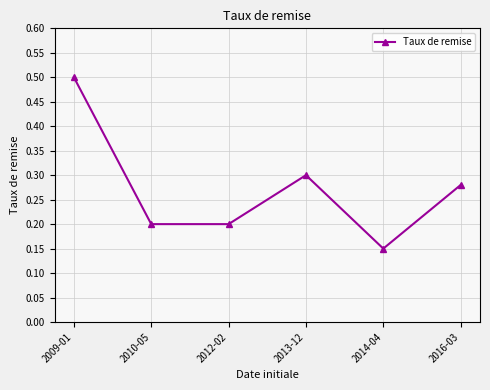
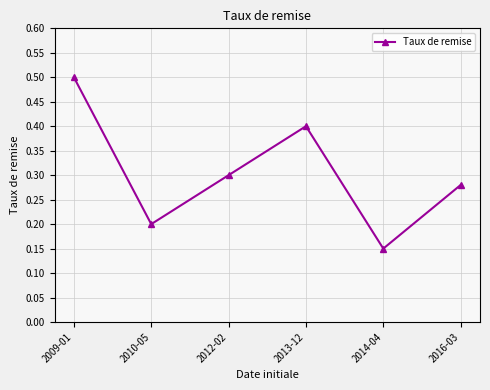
2012-02: 0.2 -> 0.3
2013-12: 0.3 -> 0.4
